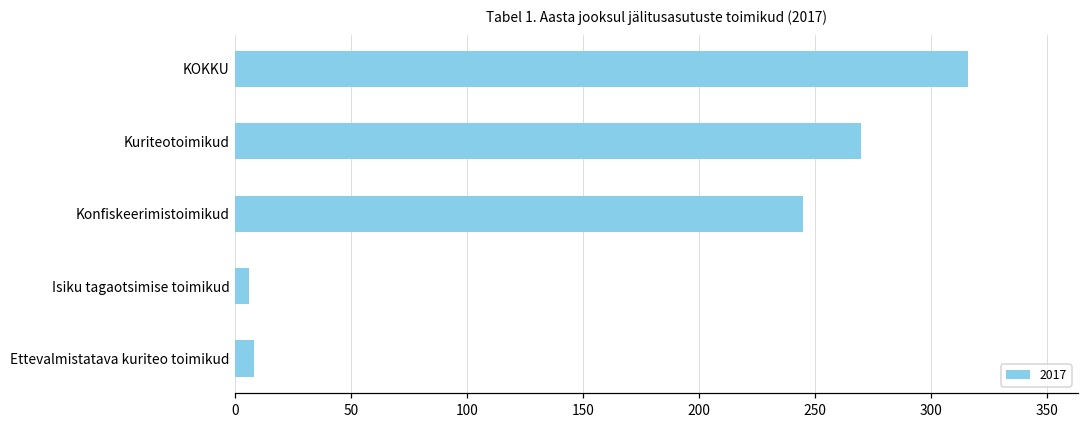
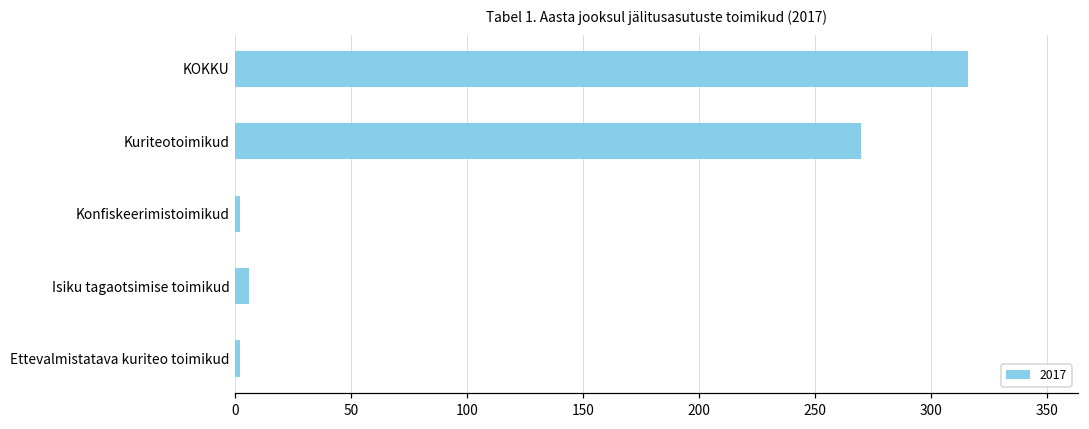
Konfiskeerimistoimikud: 245 -> 2
Ettevalmistatava kuriteo toimikud: 8 -> 2
